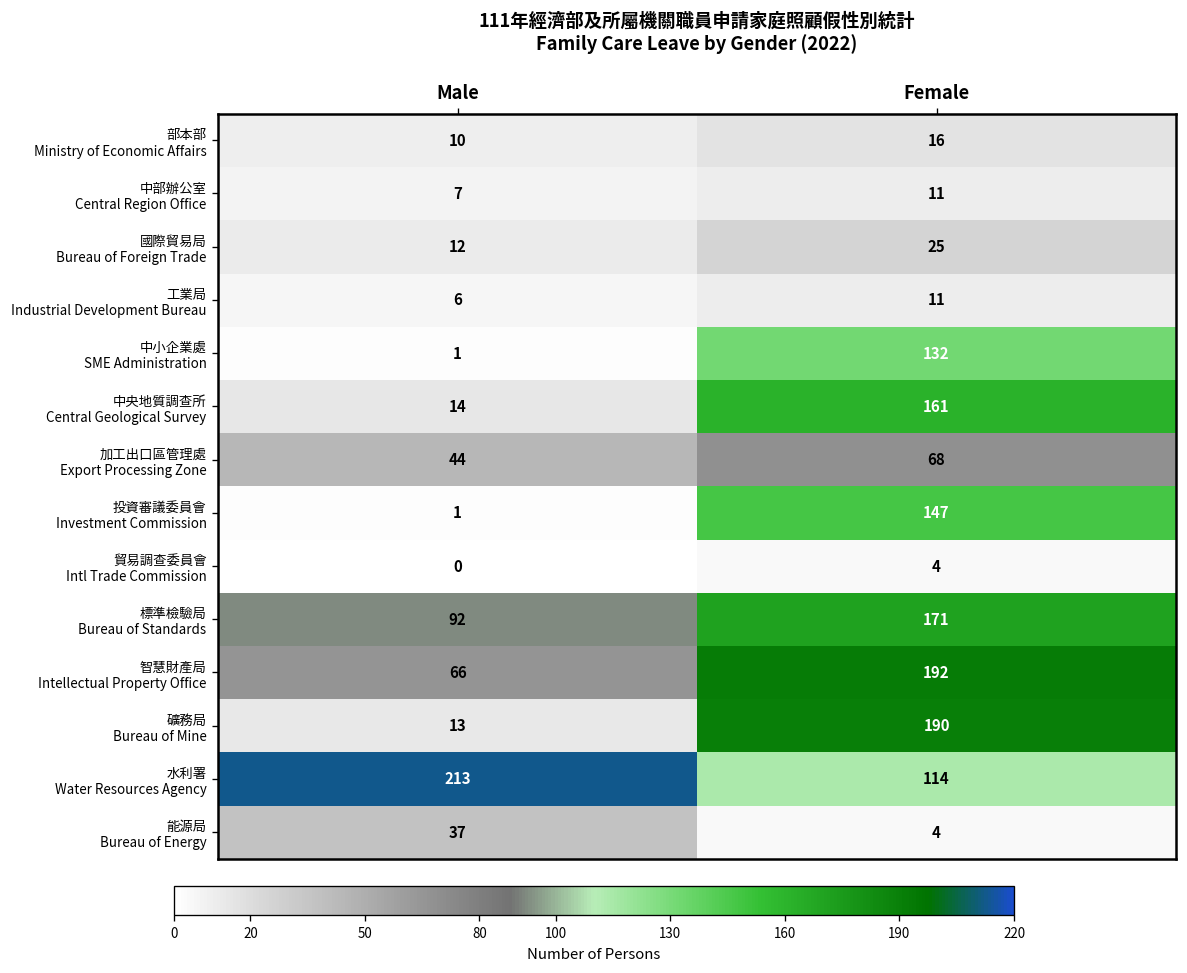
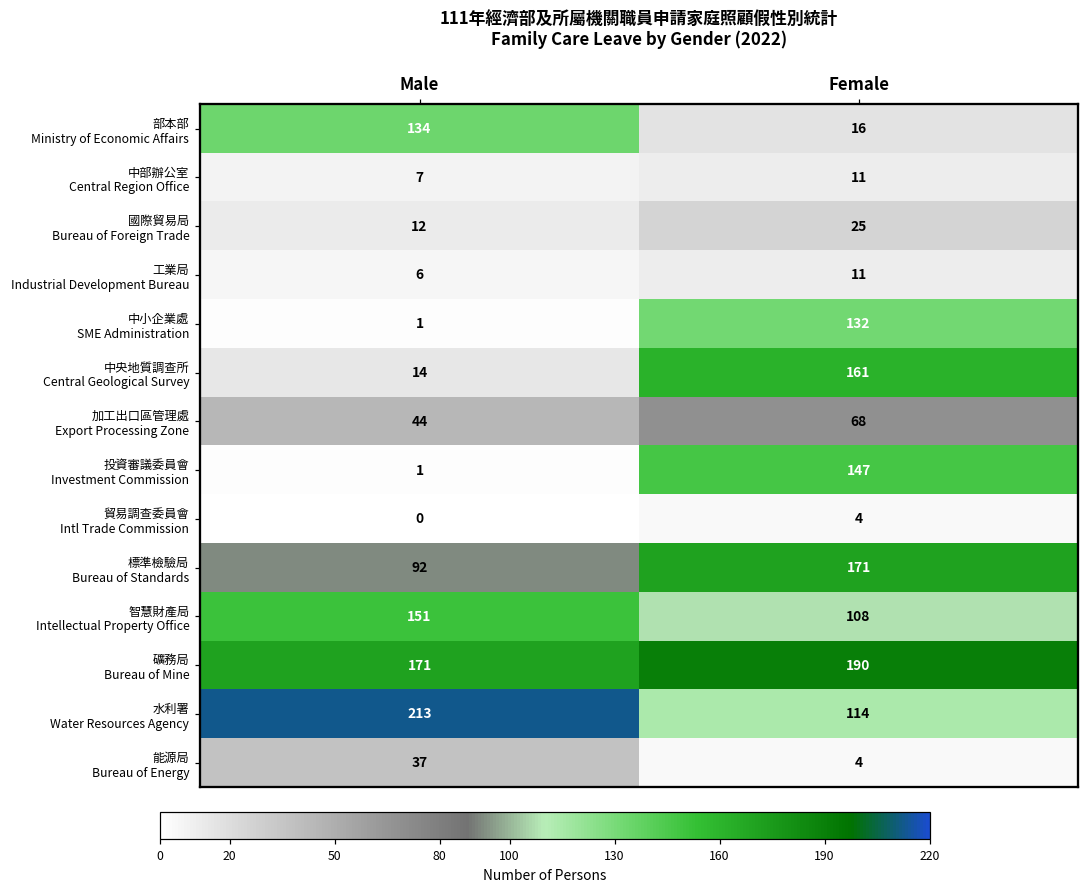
部本部 Ministry of Economic Affairs, Male: 10 -> 134
智慧財產局 Intellectual Property Office, Male: 66 -> 151
智慧財產局 Intellectual Property Office, Female: 192 -> 108
礦務局 Bureau of Mine, Male: 13 -> 171
